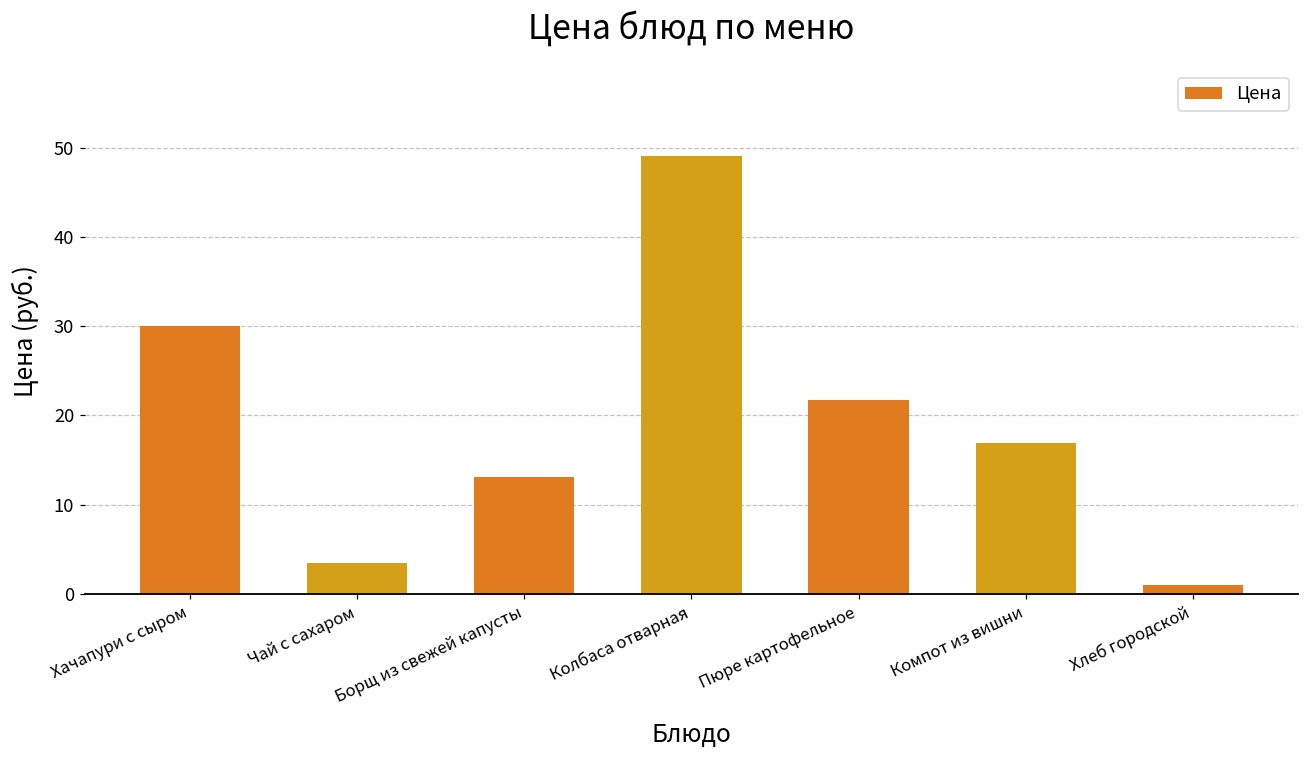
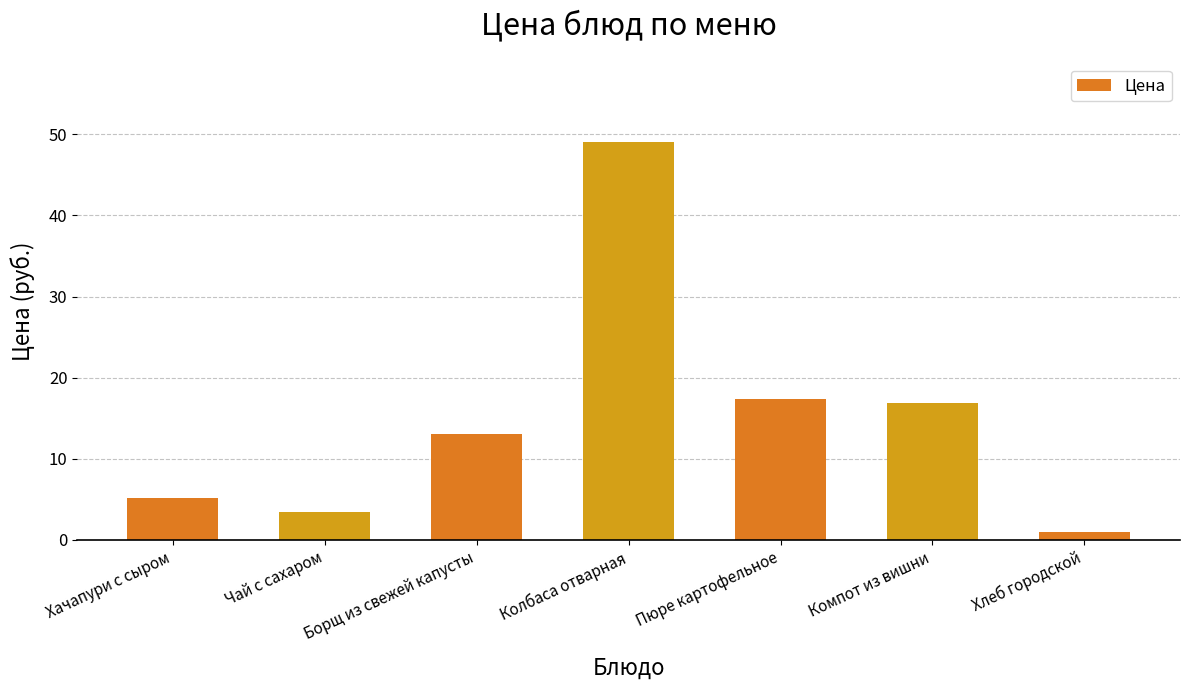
Хачапури с сыром: 30 -> 5
Пюре картофельное: 22 -> 17
